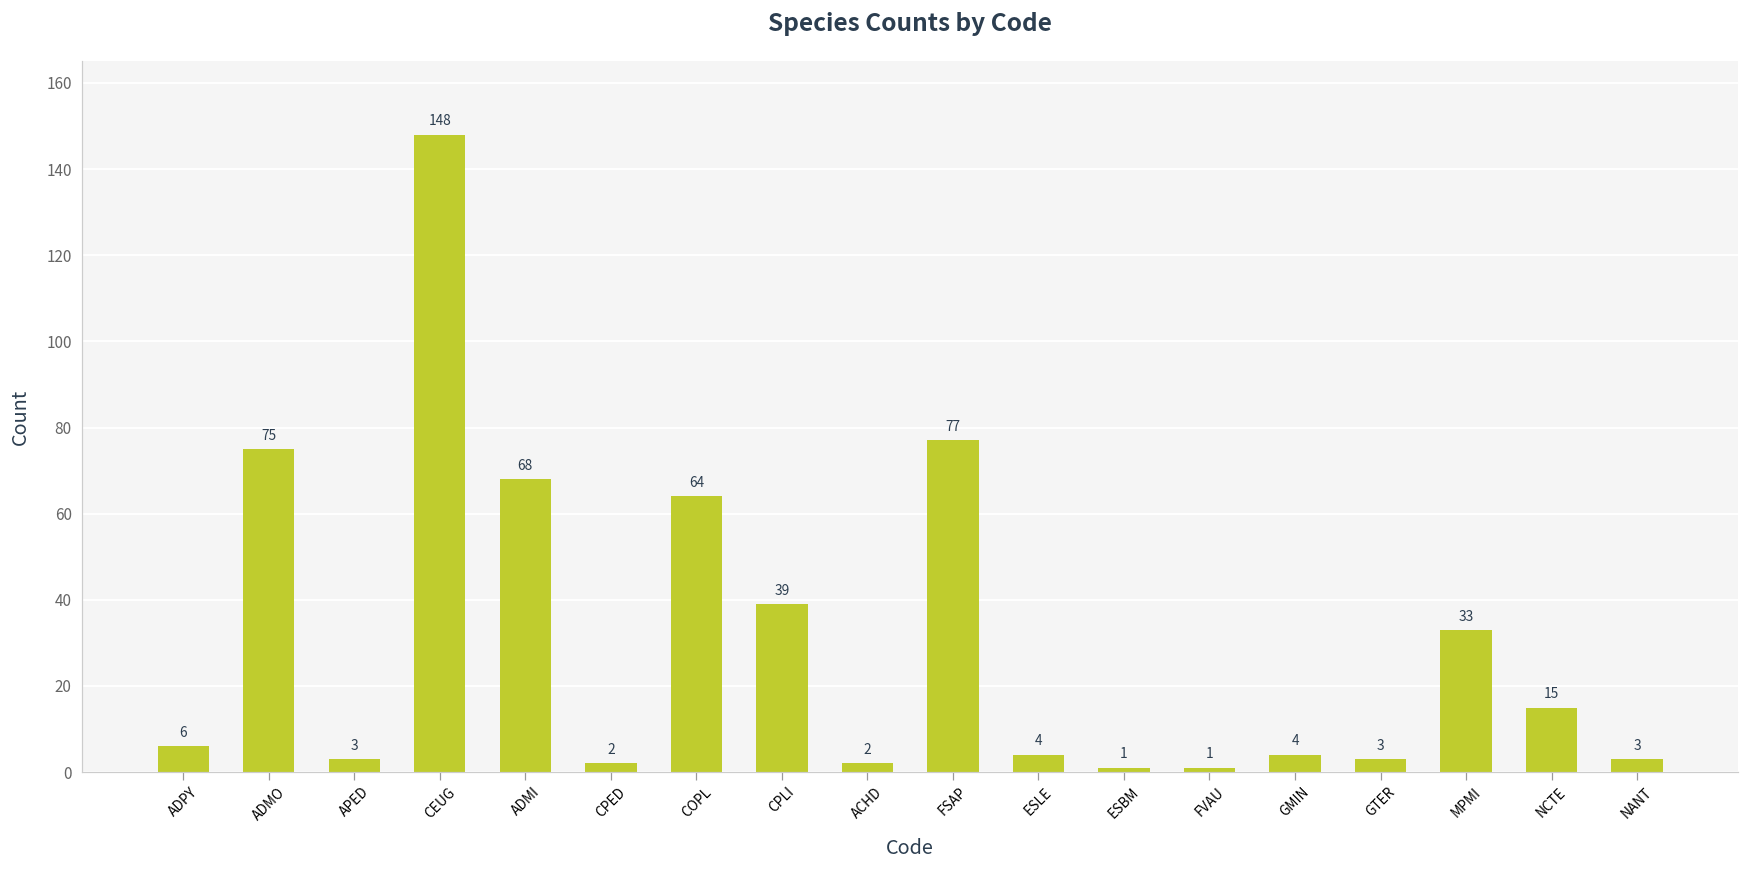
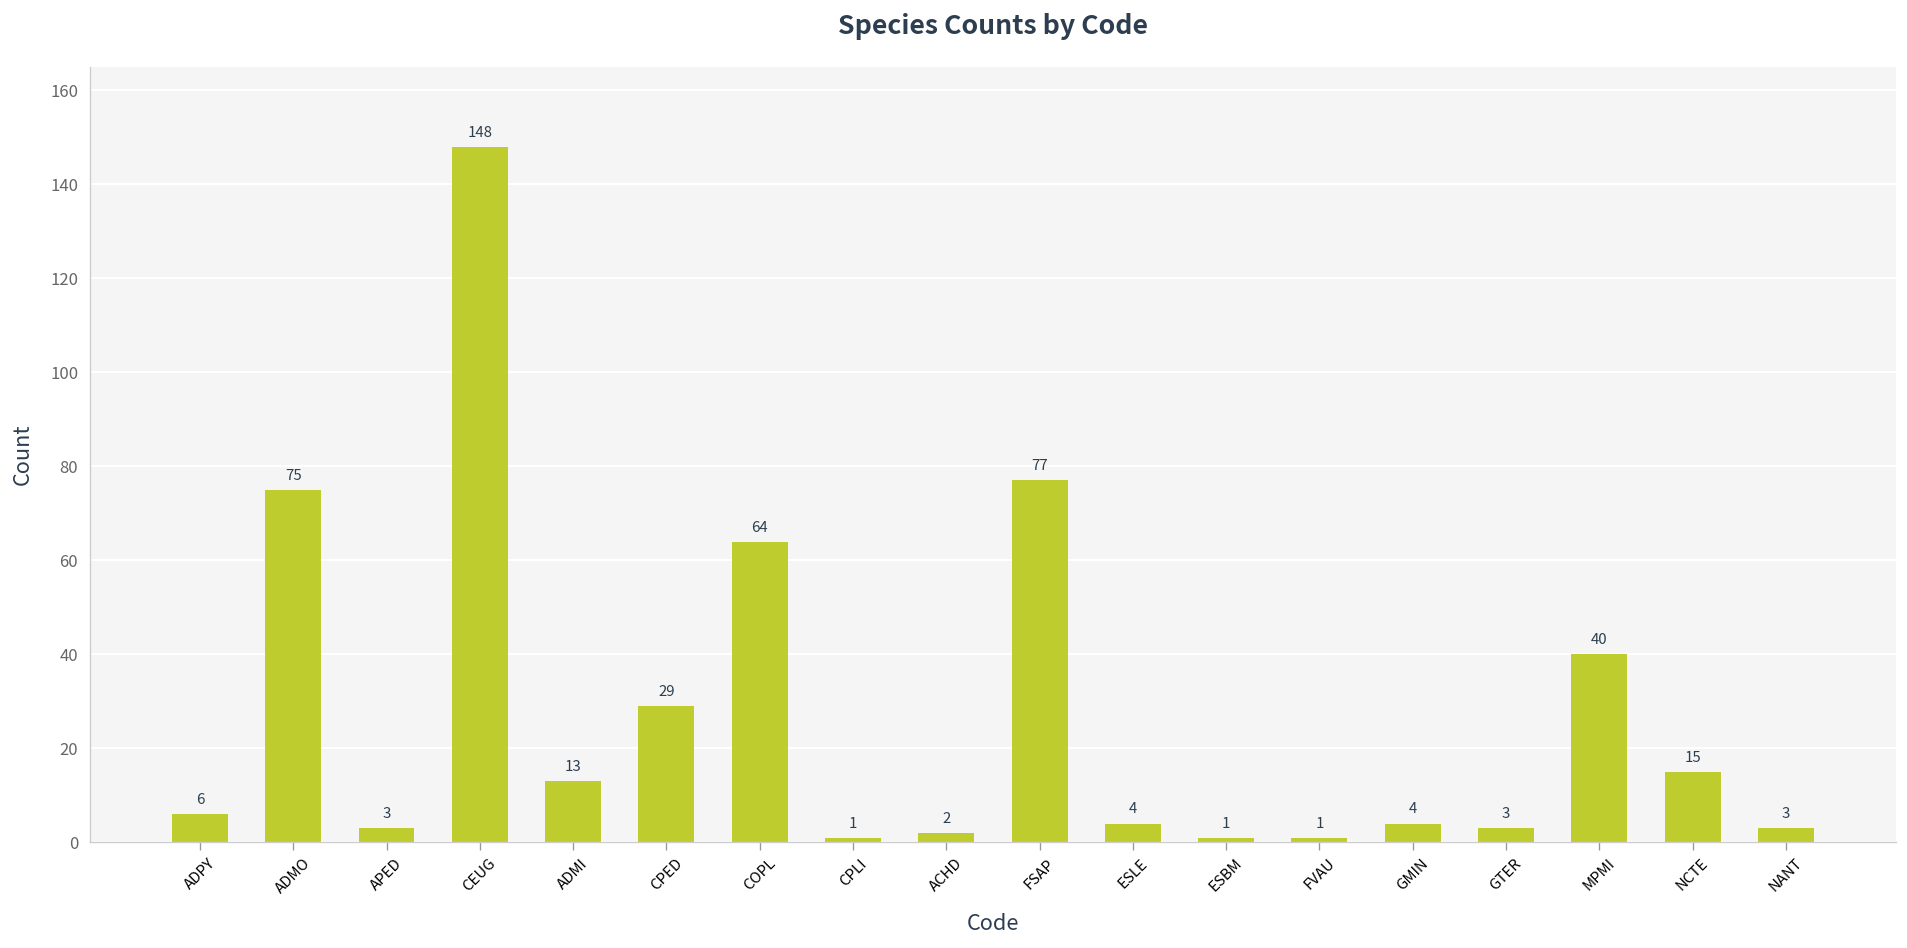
ADMI: 68 -> 13
CPED: 2 -> 29
CPLI: 39 -> 1
MPMI: 33 -> 40
